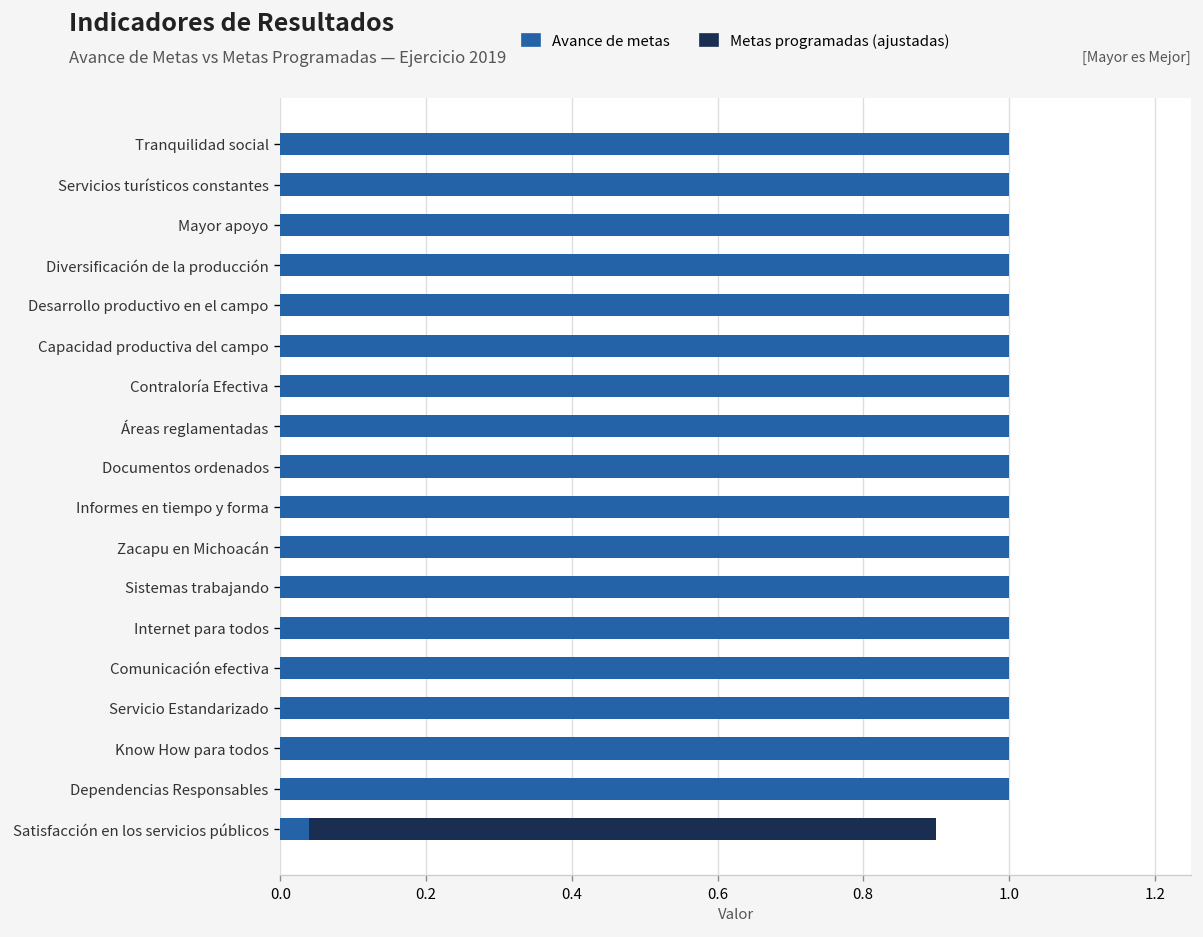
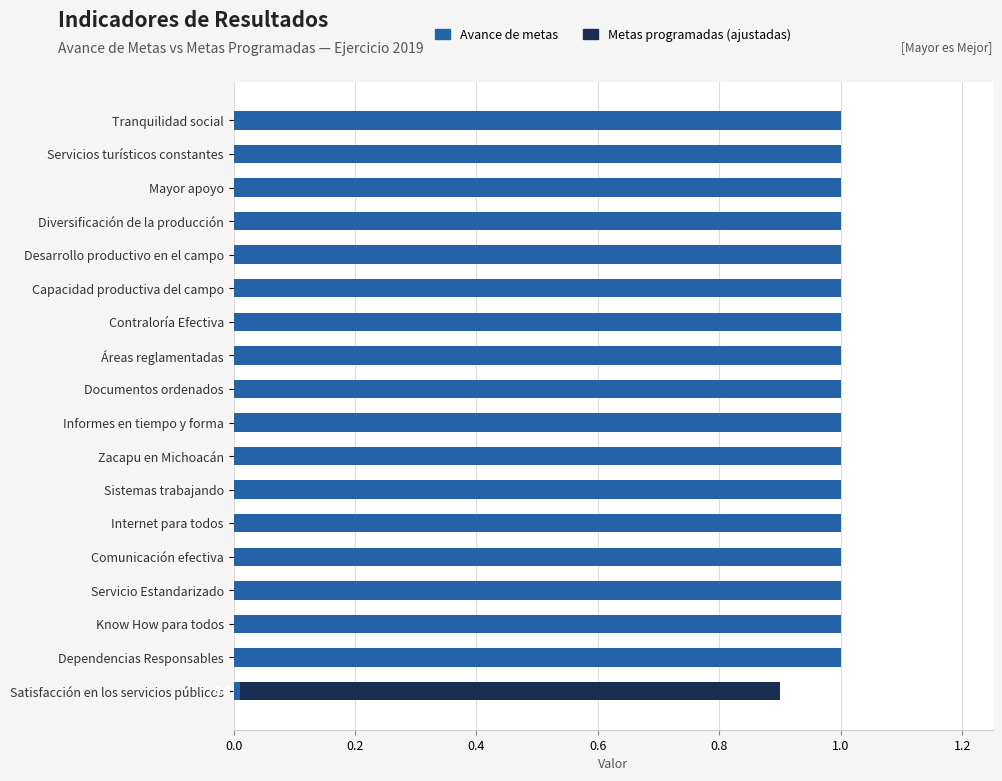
Avance de metas, Satisfacción en los servicios públicos: 0.04 -> 0.01
